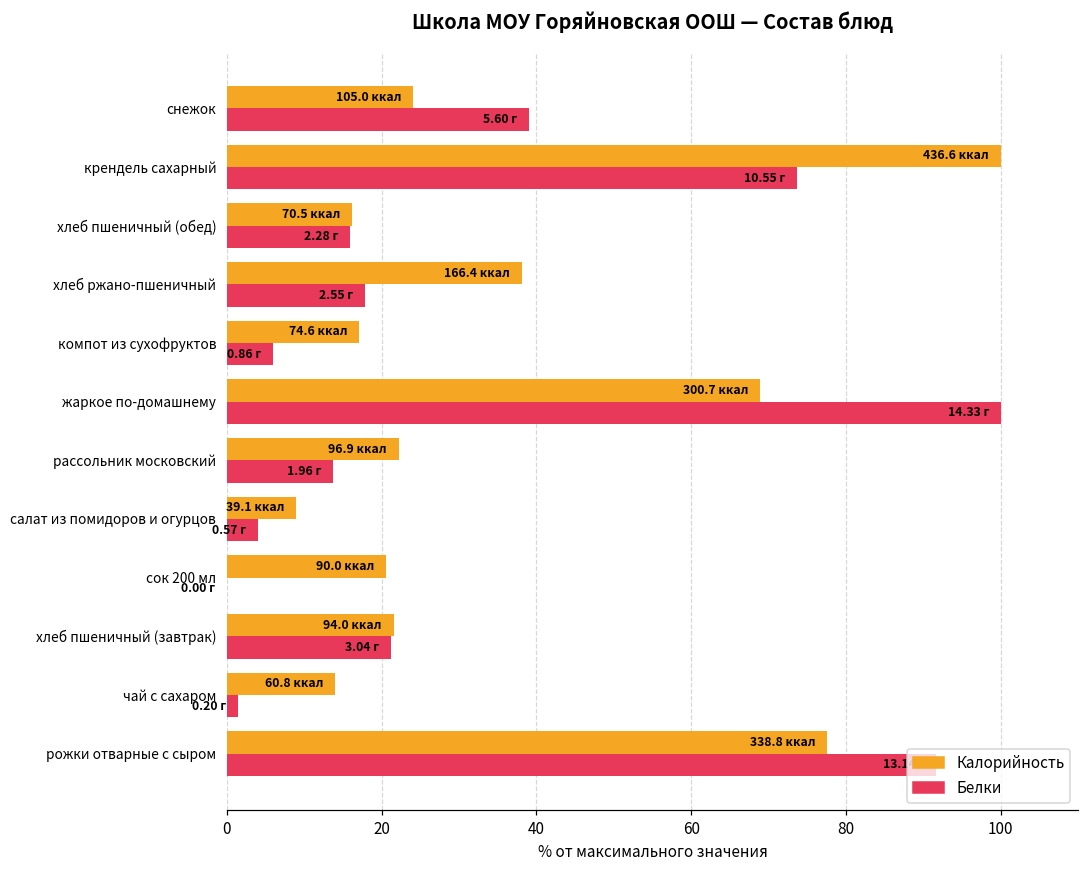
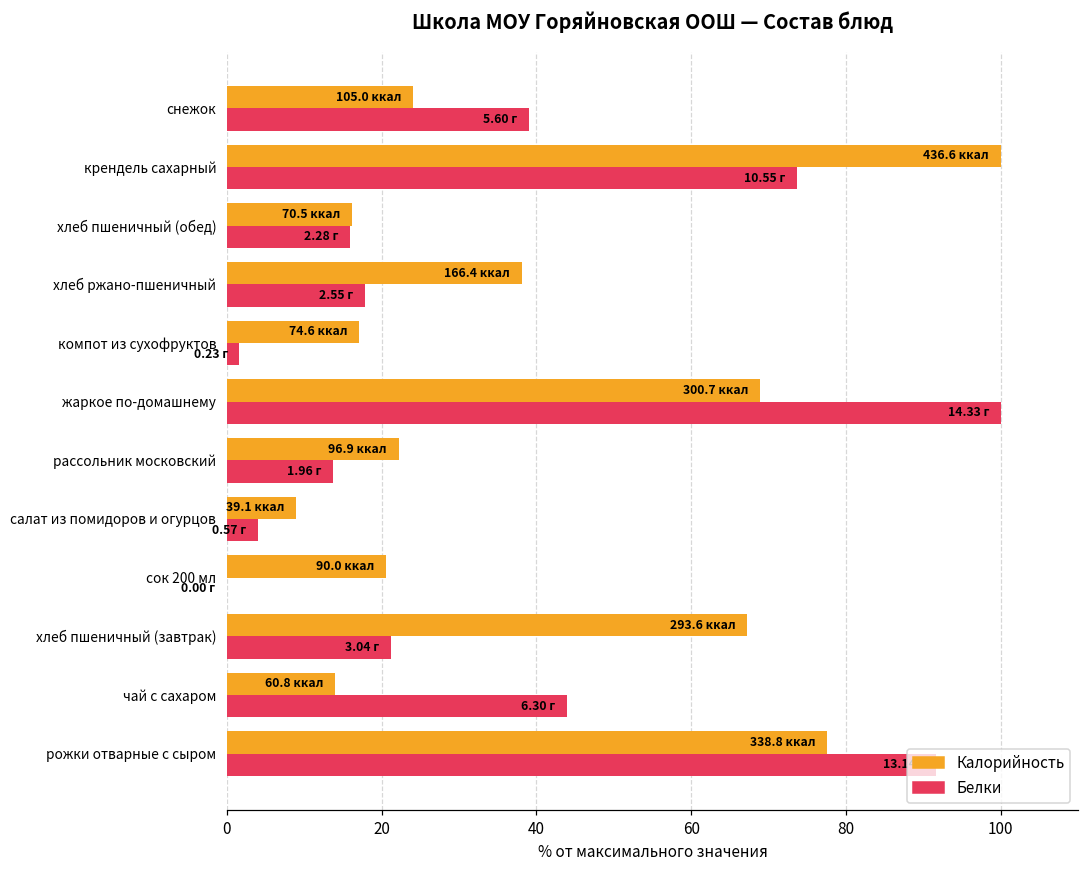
Белки, компот из сухофруктов: 0.86 -> 0.23
Калорийность, хлеб пшеничный (завтрак): 94.0 -> 293.6
Белки, чай с сахаром: 0.20 -> 6.30
